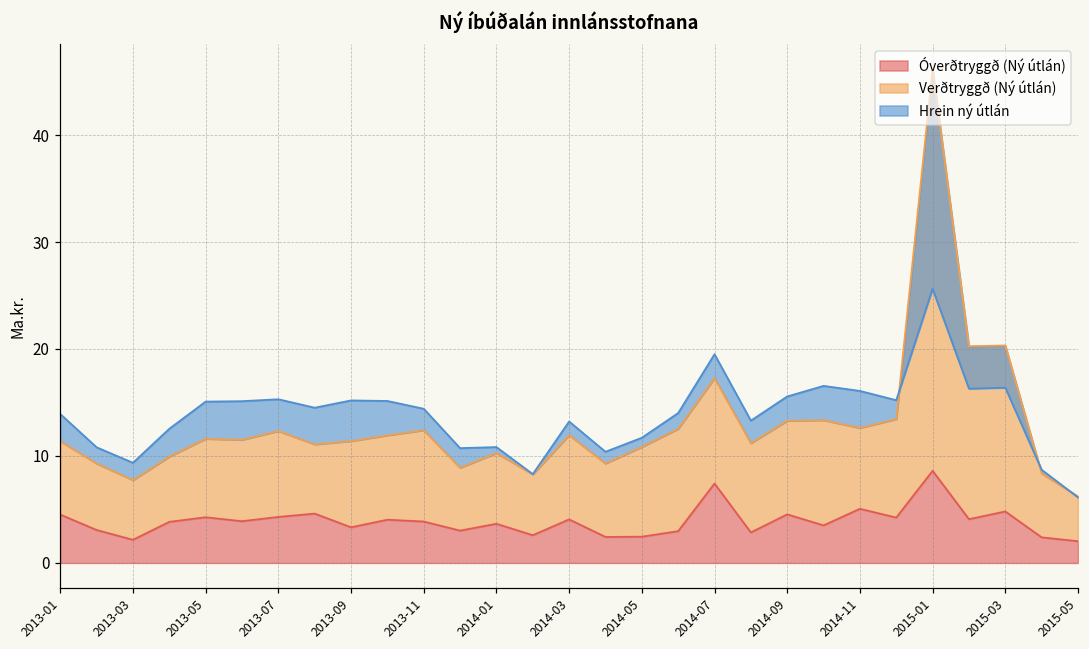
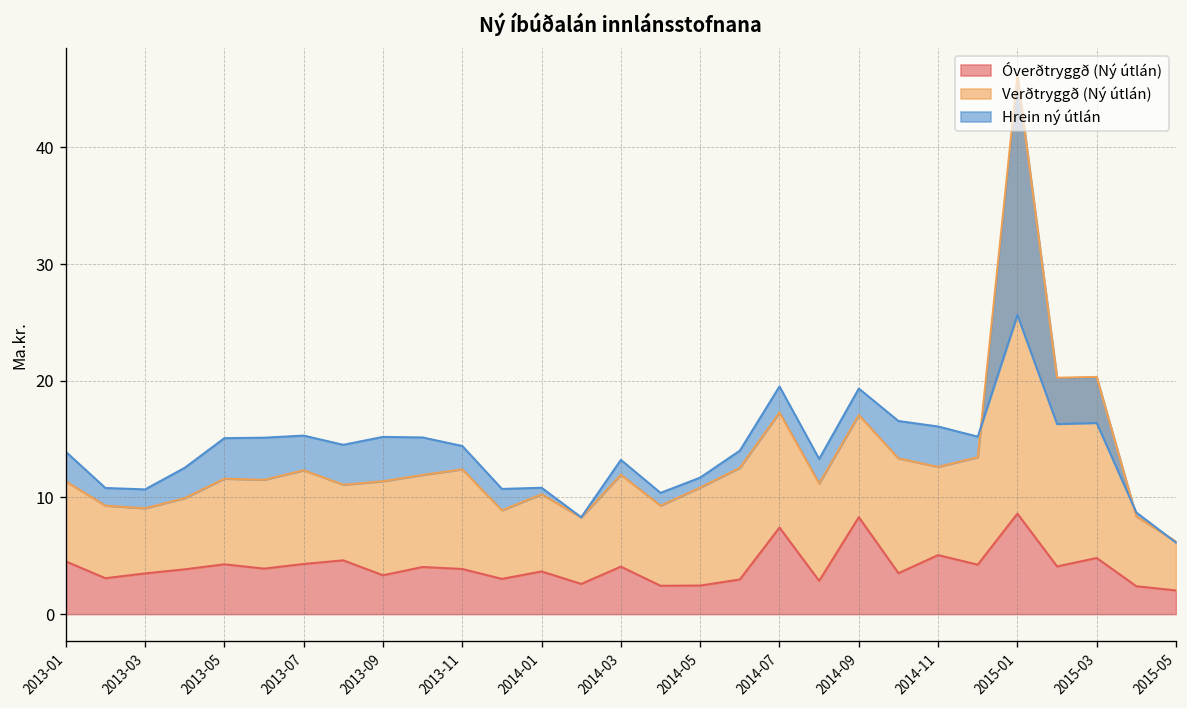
Óverðtryggð (Ný útlán), 2013-03: 2 -> 3
Óverðtryggð (Ný útlán), 2014-09: 5 -> 8
